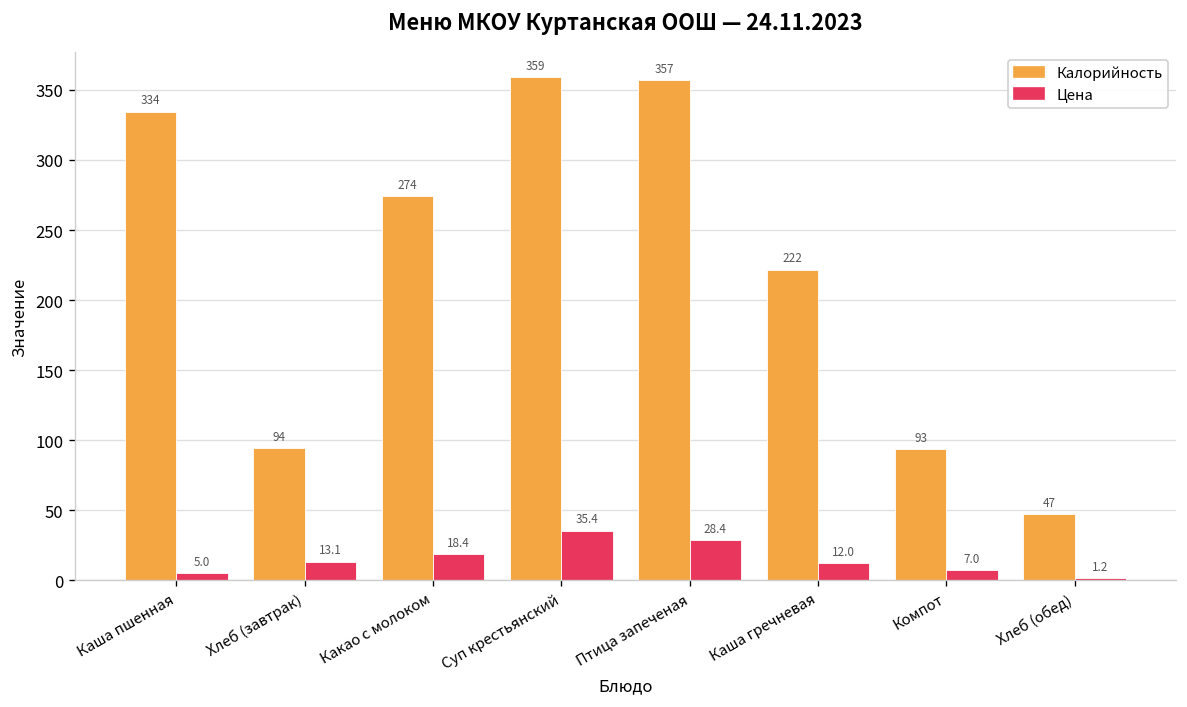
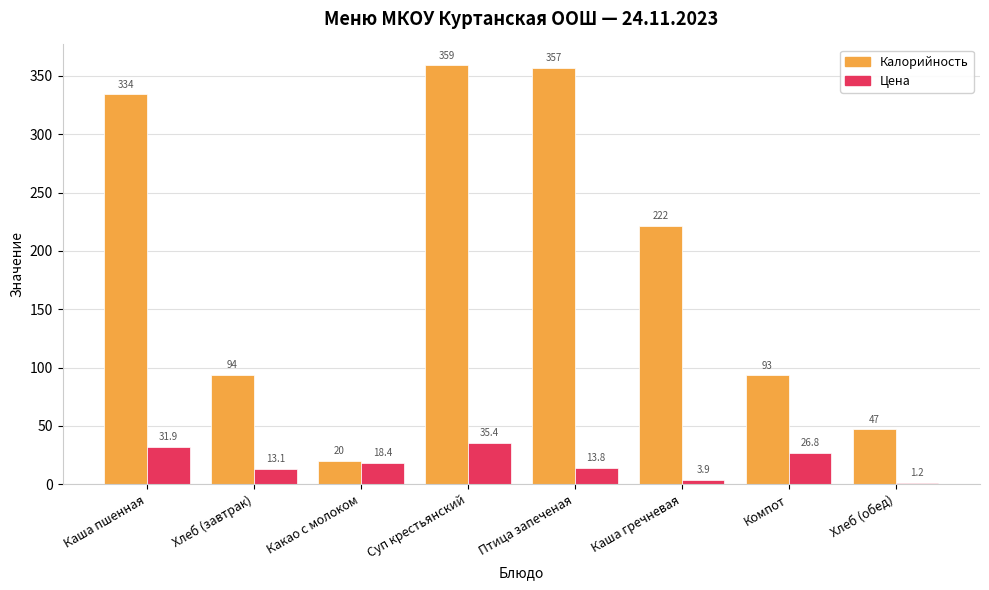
Цена, Каша пшенная: 5.0 -> 31.9
Калорийность, Какао с молоком: 274 -> 20
Цена, Птица запеченая: 28.4 -> 13.8
Цена, Каша гречневая: 12.0 -> 3.9
Цена, Компот: 7.0 -> 26.8
